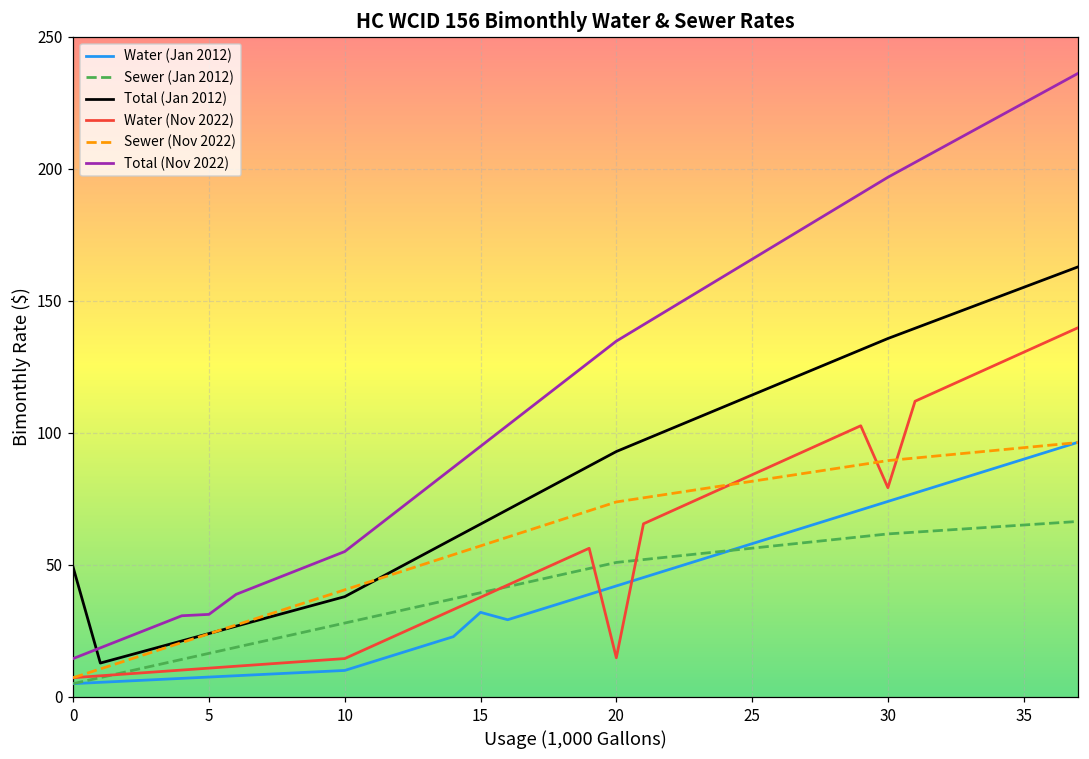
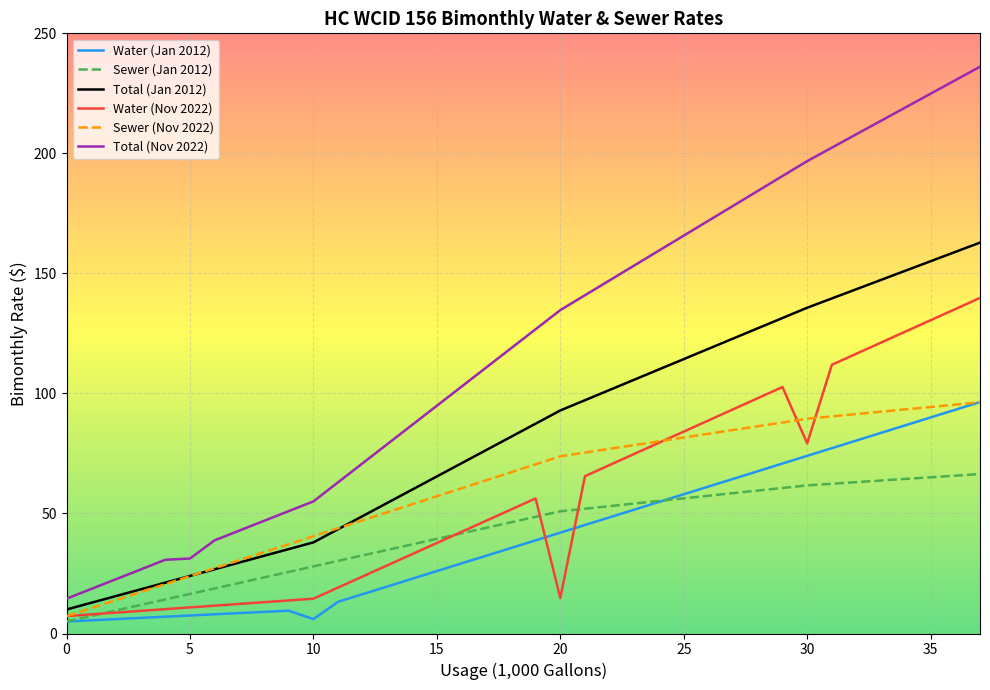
Total (Jan 2012), 0: 49 -> 10
Water (Jan 2012), 10: 10 -> 6
Water (Jan 2012), 15: 32 -> 26
